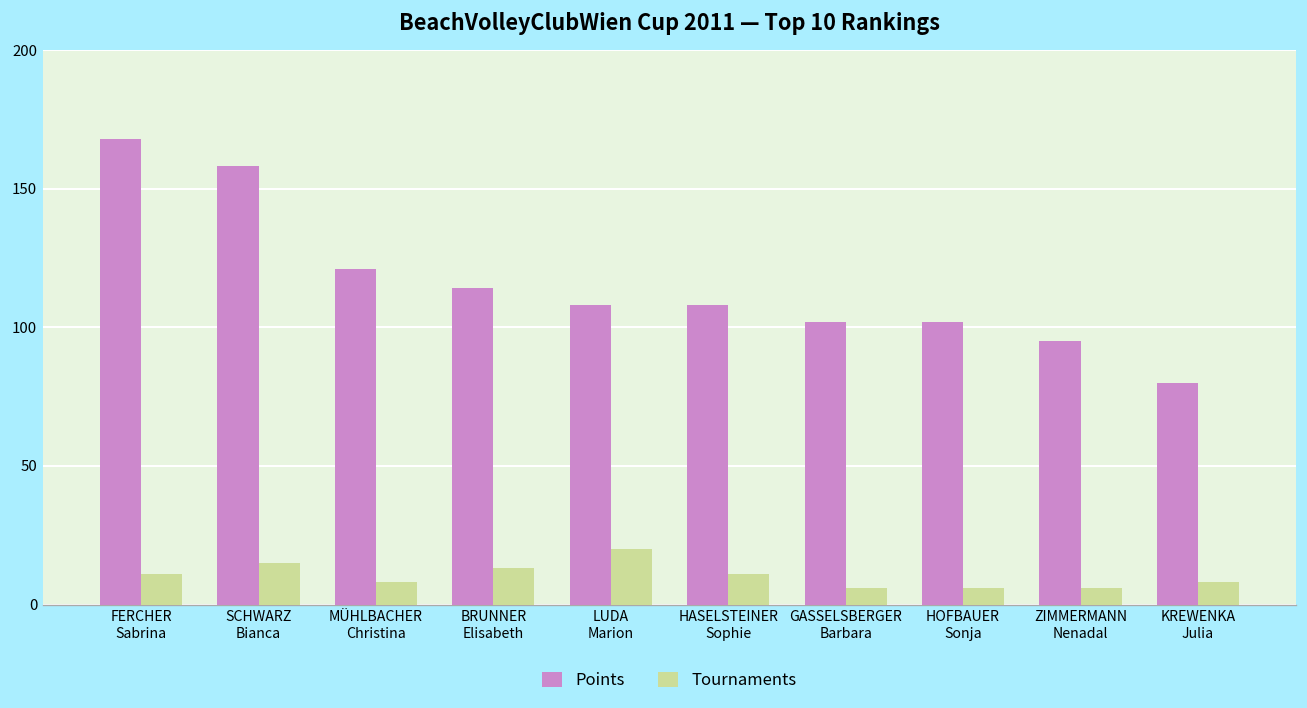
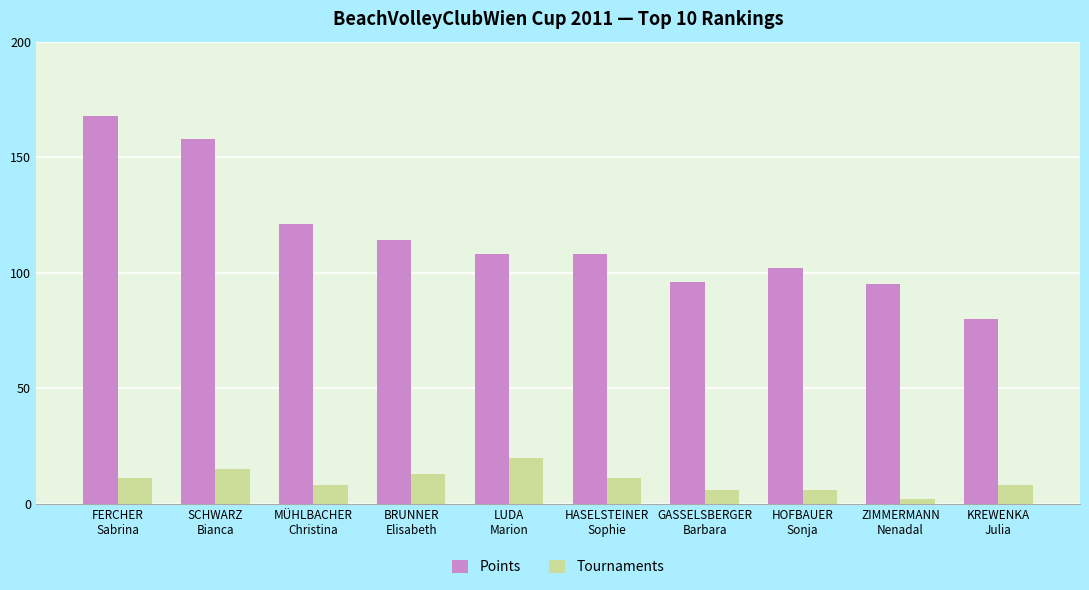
Points, GASSELSBERGER Barbara: 102 -> 96
Tournaments, ZIMMERMANN Nenadal: 6 -> 2
